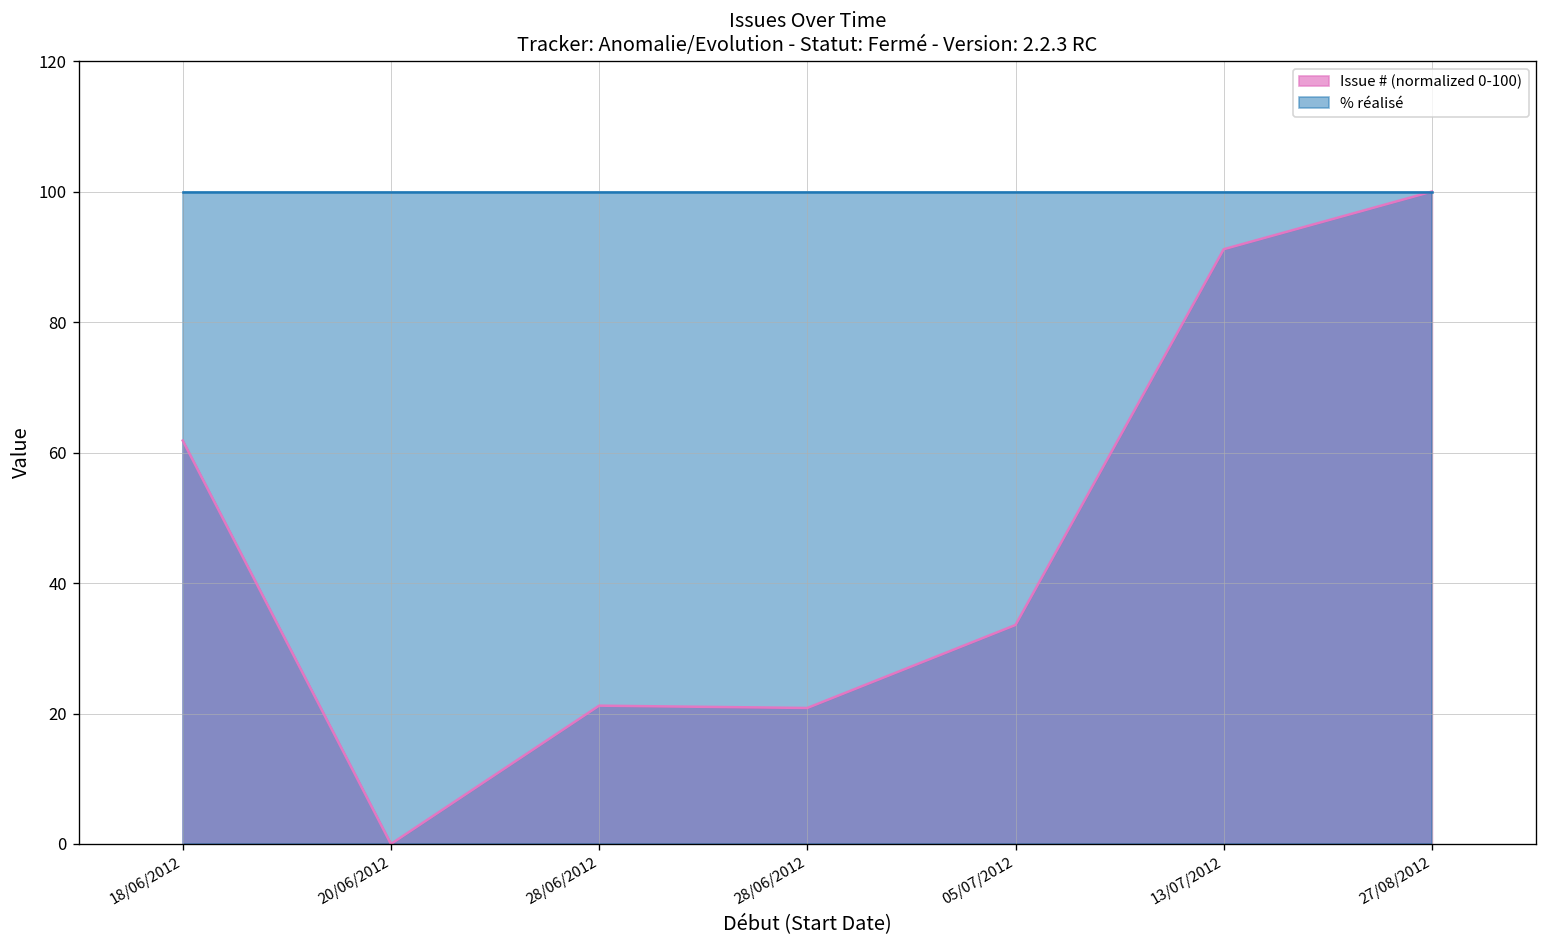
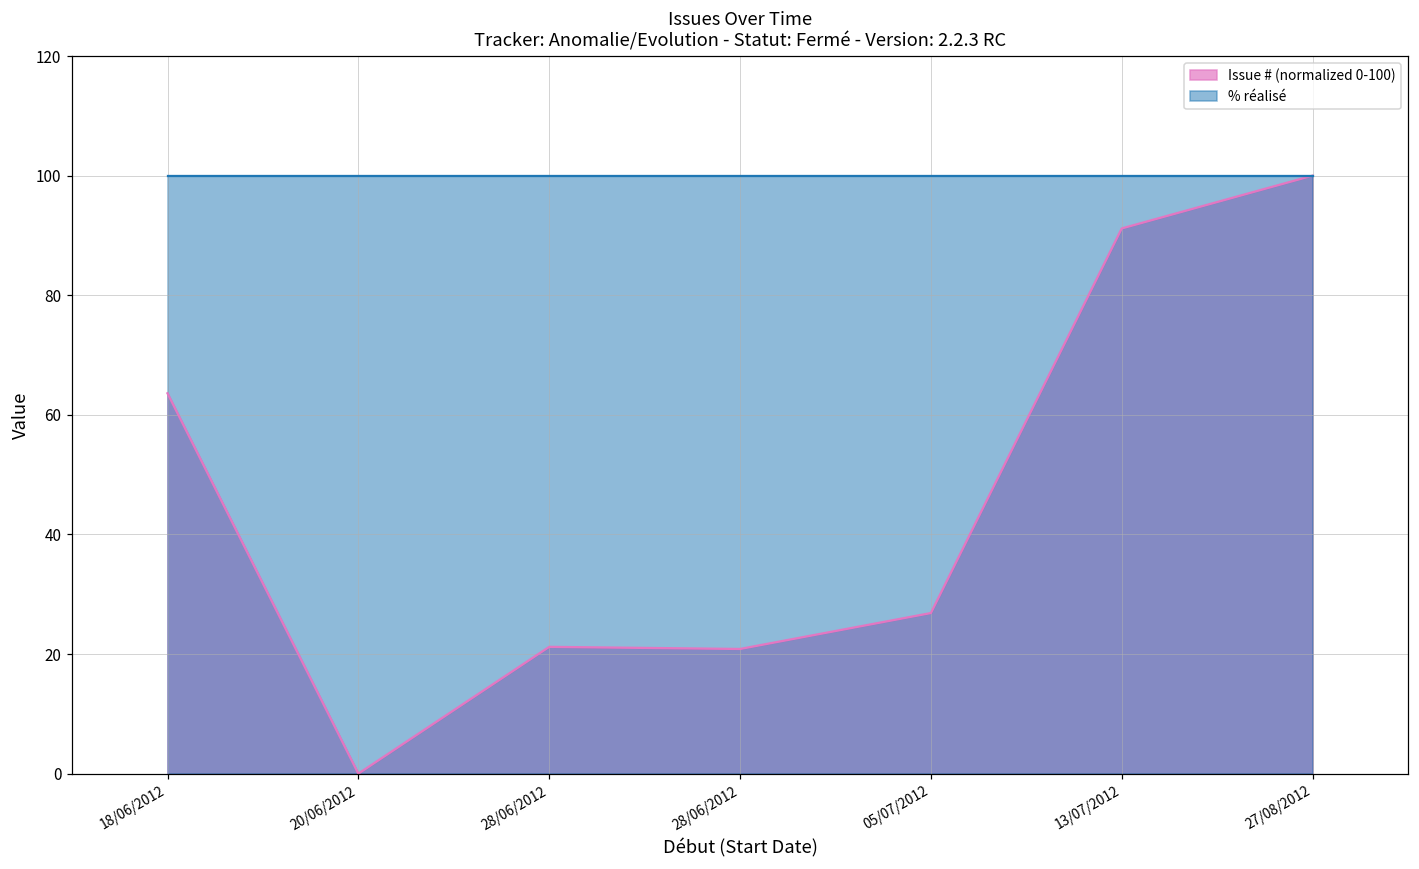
Issue # (normalized 0-100), 18/06/2012: 62 -> 64
Issue # (normalized 0-100), 05/07/2012: 34 -> 27
